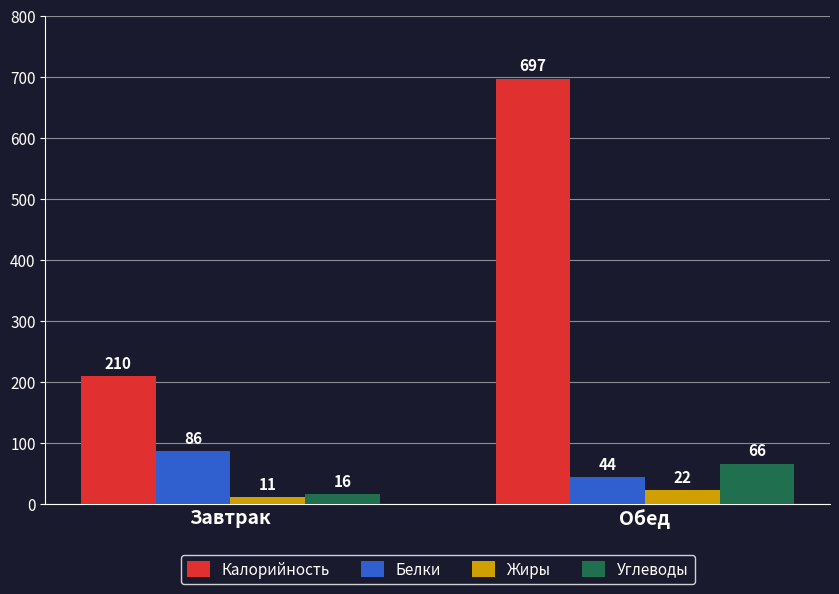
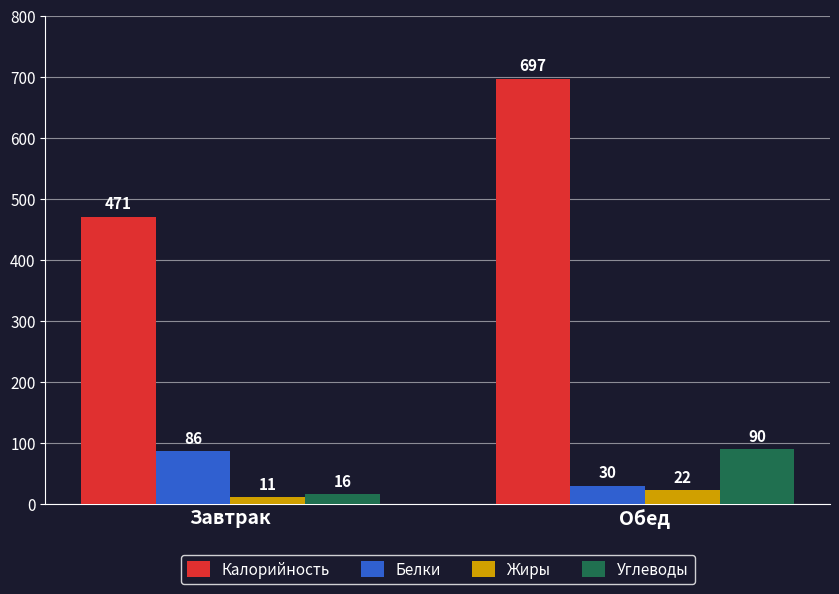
Калорийность, Завтрак: 210 -> 471
Белки, Обед: 44 -> 30
Углеводы, Обед: 66 -> 90
